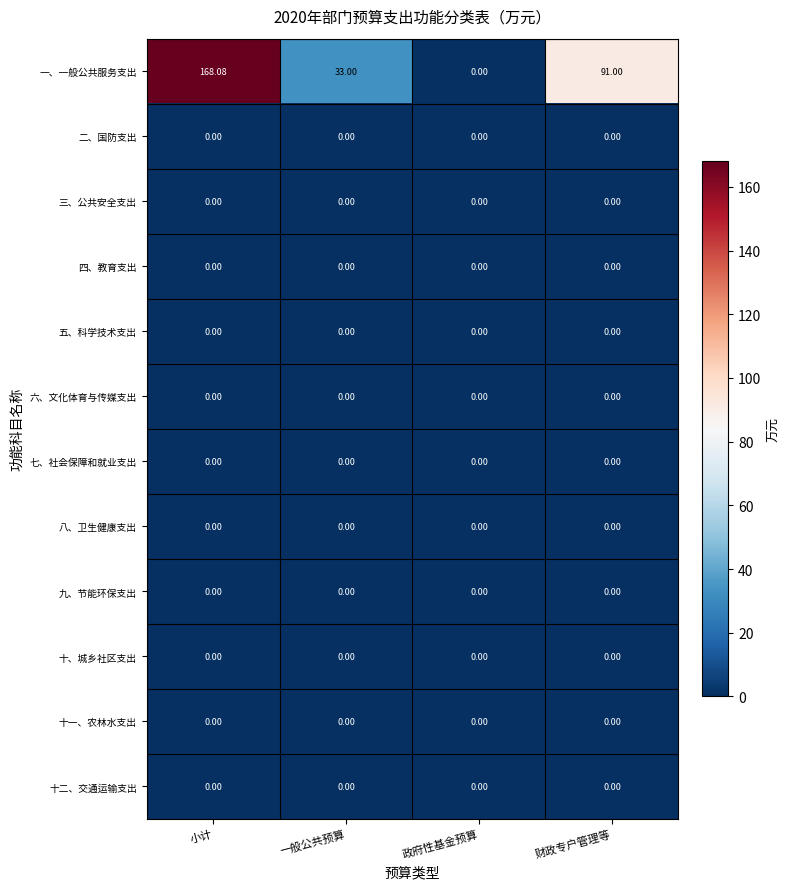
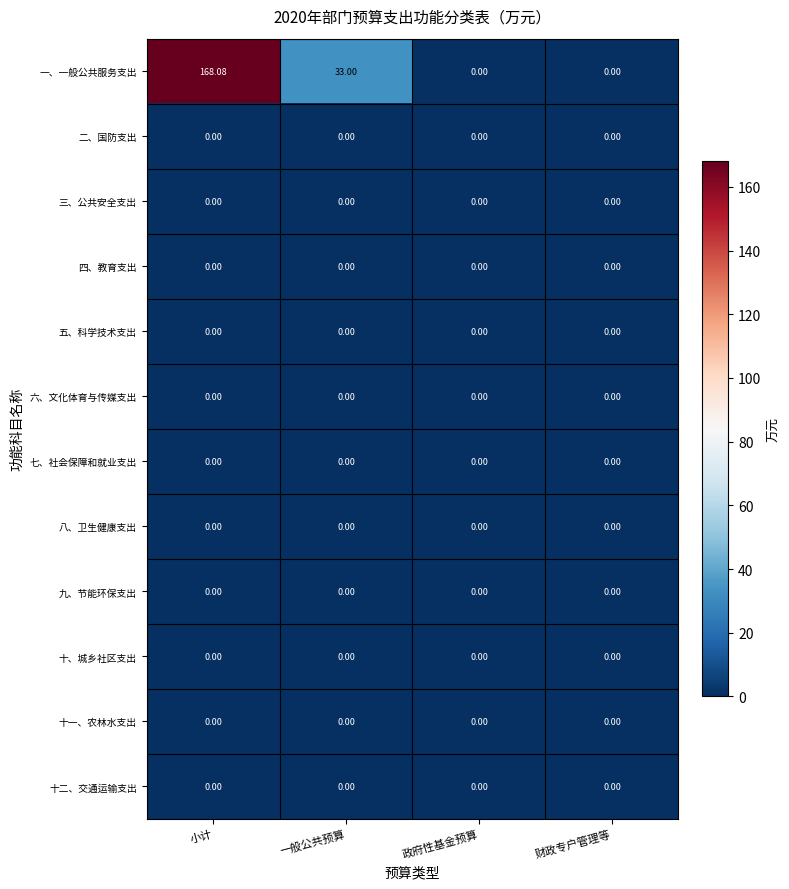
一、一般公共服务支出, 财政专户管理等: 91.00 -> 0.00
